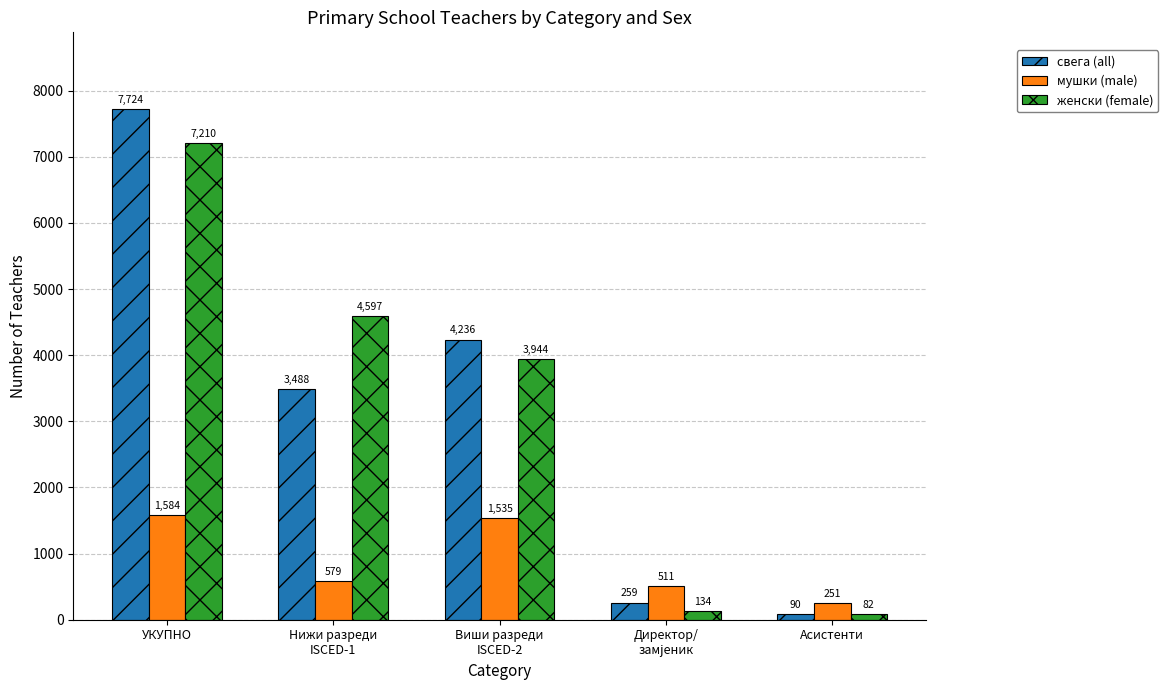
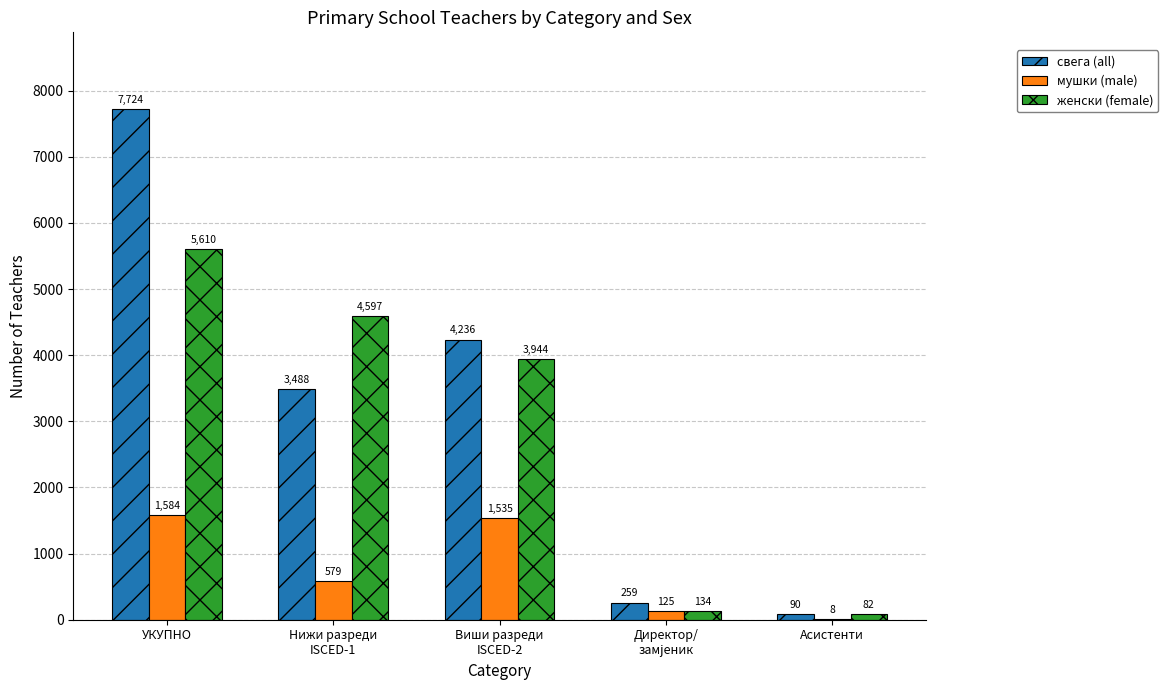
женски (female), УКУПНО: 7,210 -> 5,610
мушки (male), Директор/ замјеник: 511 -> 125
мушки (male), Асистенти: 251 -> 8
